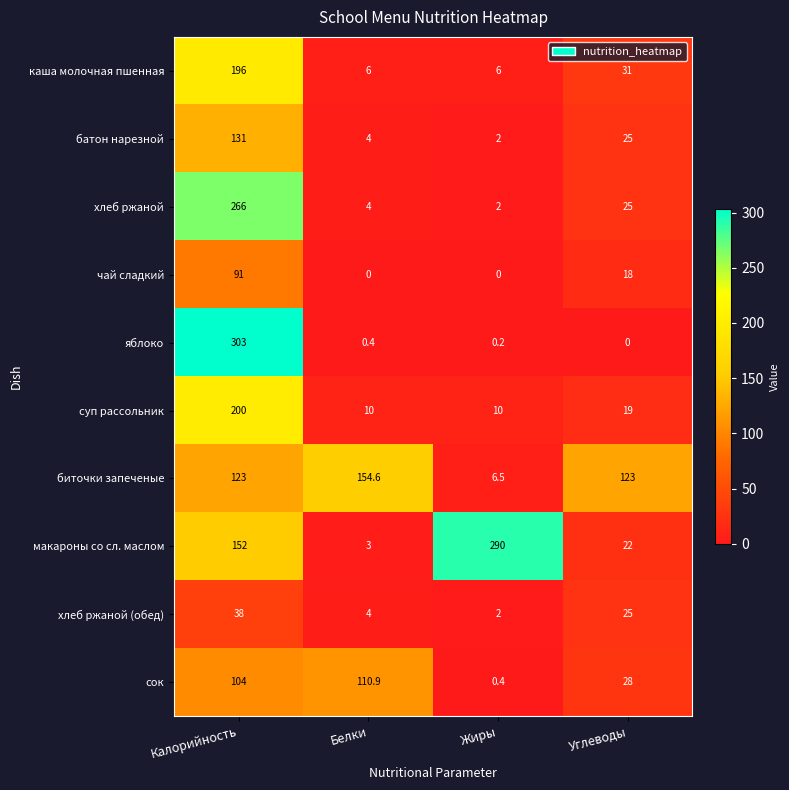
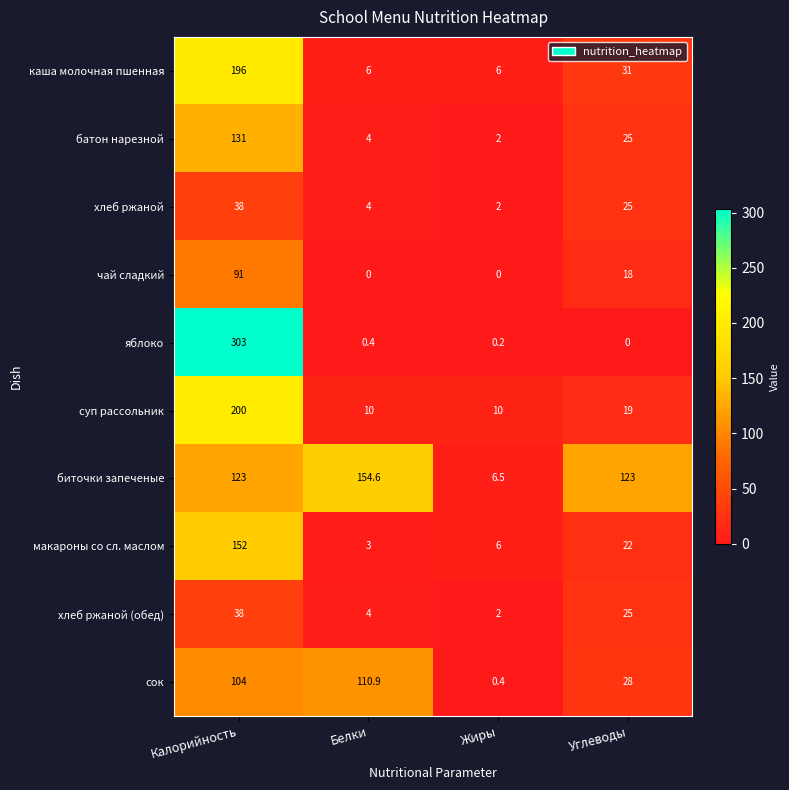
хлеб ржаной, Калорийность: 266 -> 38
макароны со сл. маслом, Жиры: 290 -> 6
